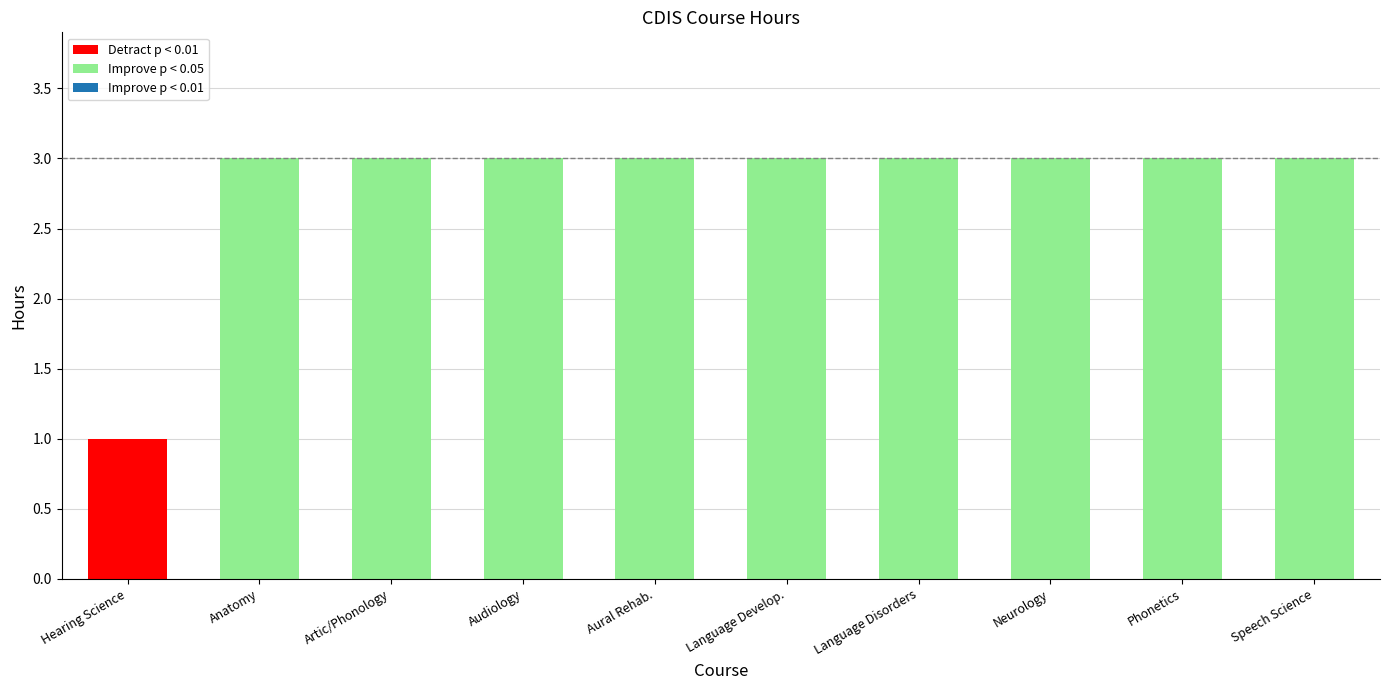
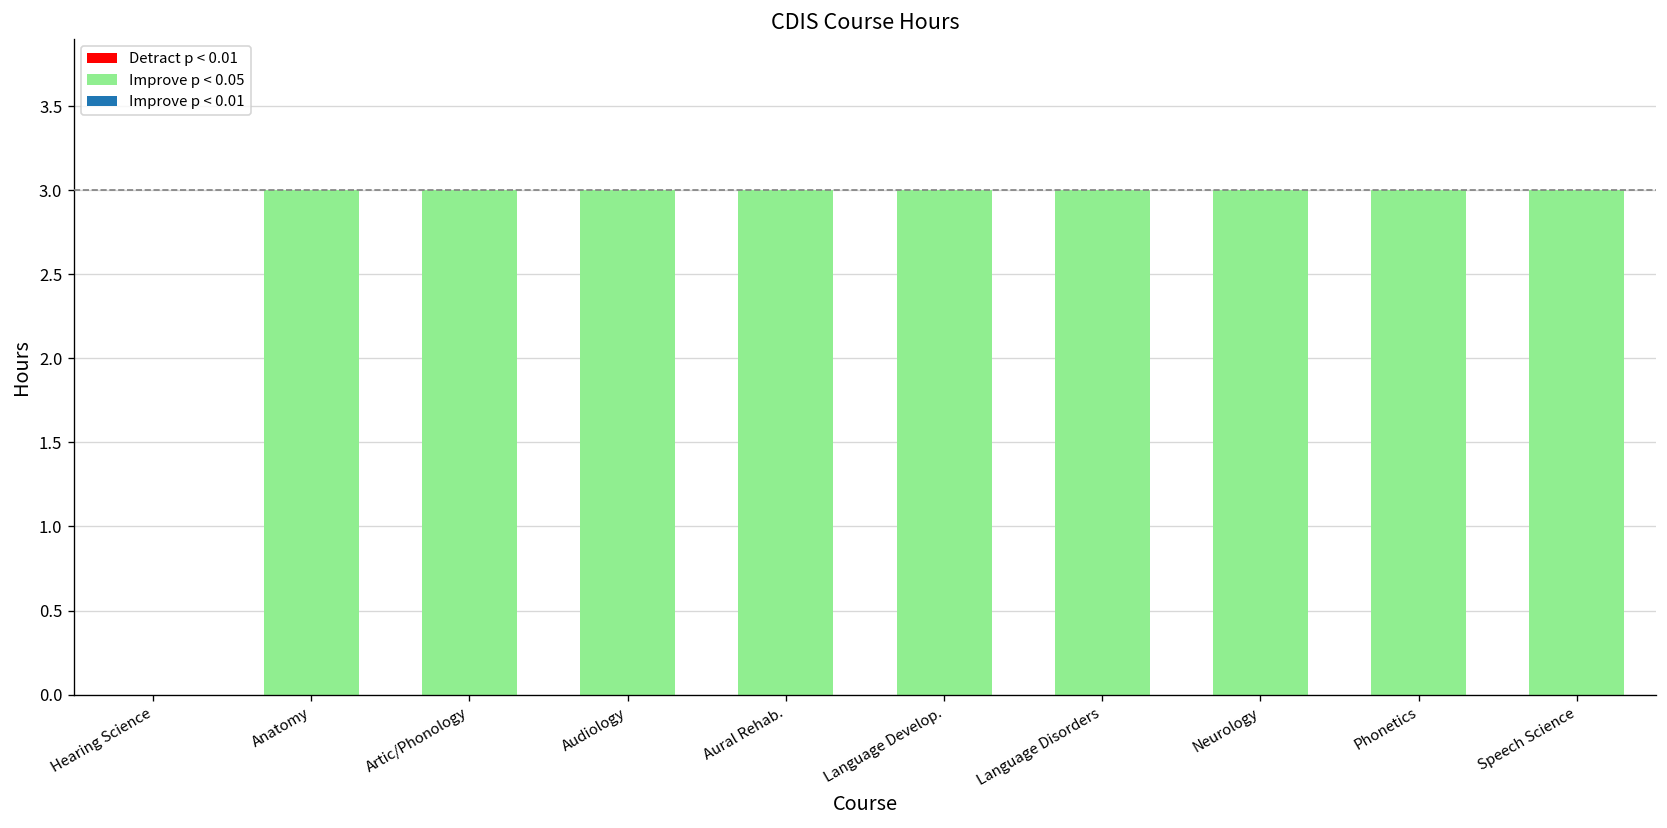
Detract p < 0.01, Hearing Science: 1 -> 0
